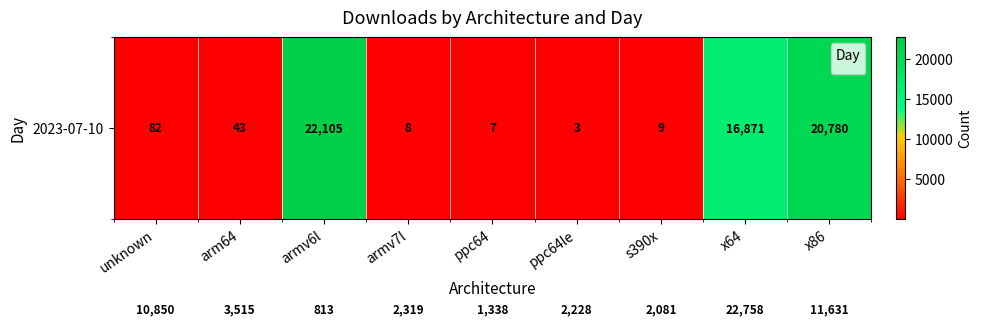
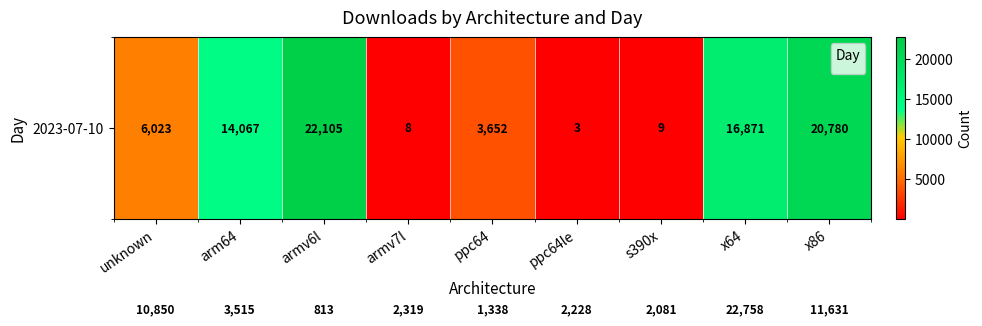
2023-07-10, unknown: 82 -> 6,023
2023-07-10, arm64: 43 -> 14,067
2023-07-10, ppc64: 7 -> 3,652
